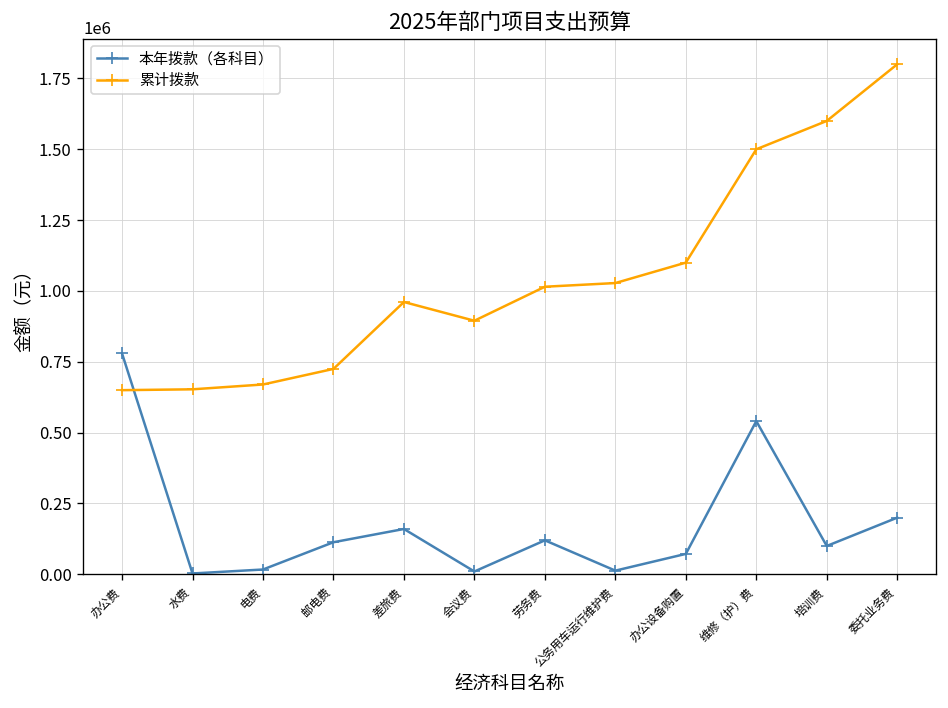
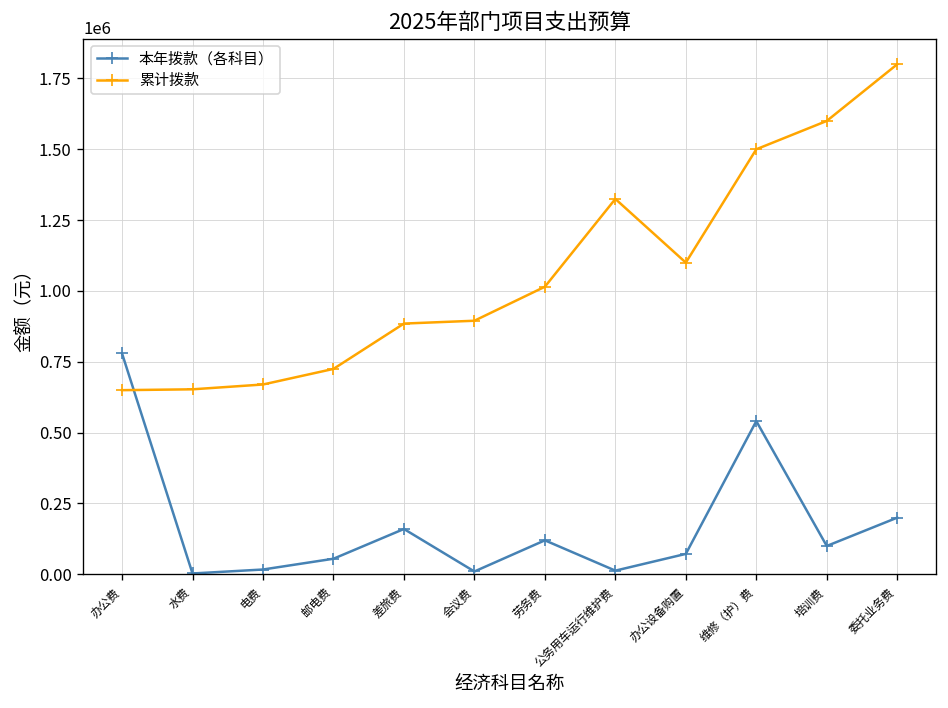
本年拨款（各科目）, 邮电费: 110000 -> 60000
累计拨款, 差旅费: 960000 -> 880000
累计拨款, 公务用车运行维护费: 1030000 -> 1320000
